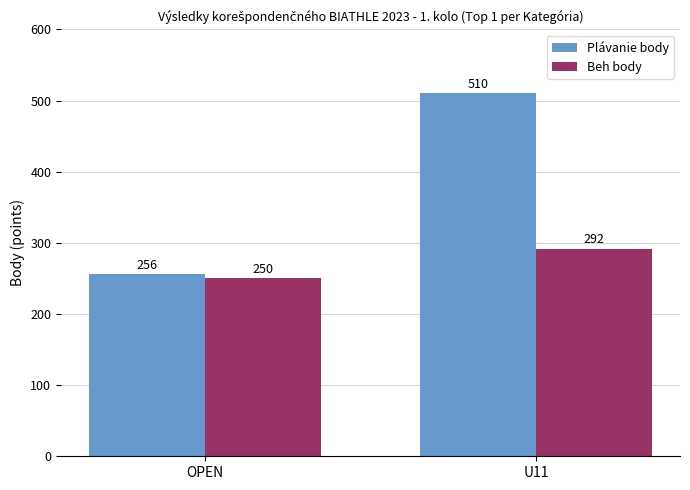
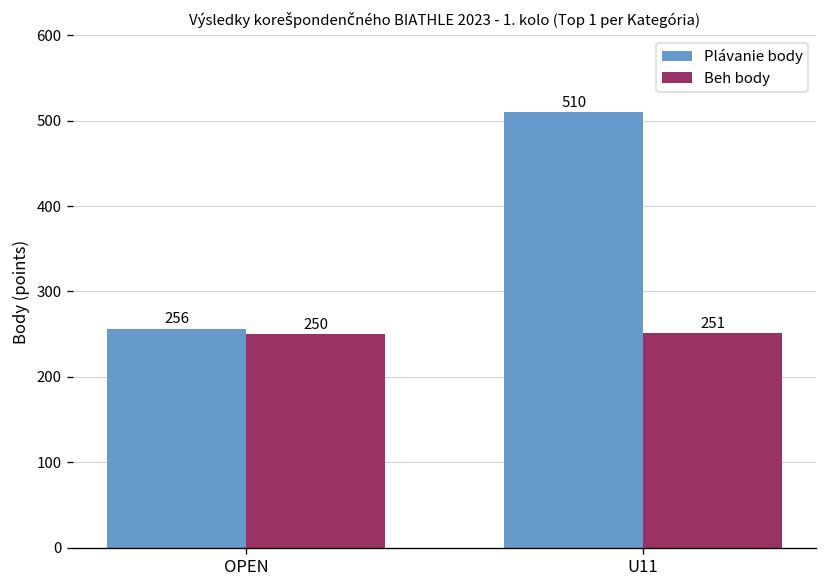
Beh body, U11: 292 -> 251
